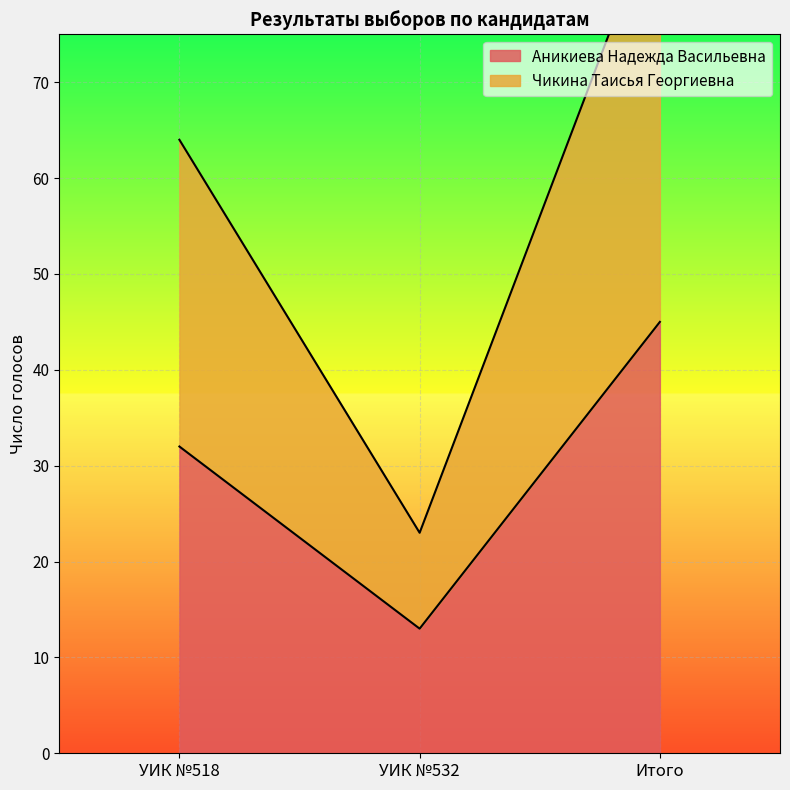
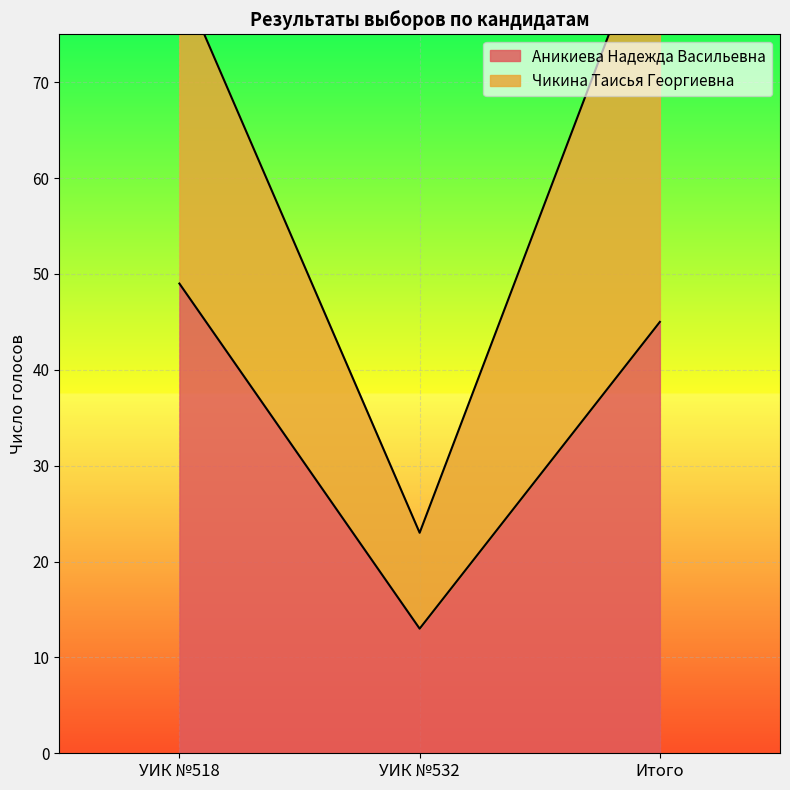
Аникиева Надежда Васильевна, УИК №518: 32 -> 49
